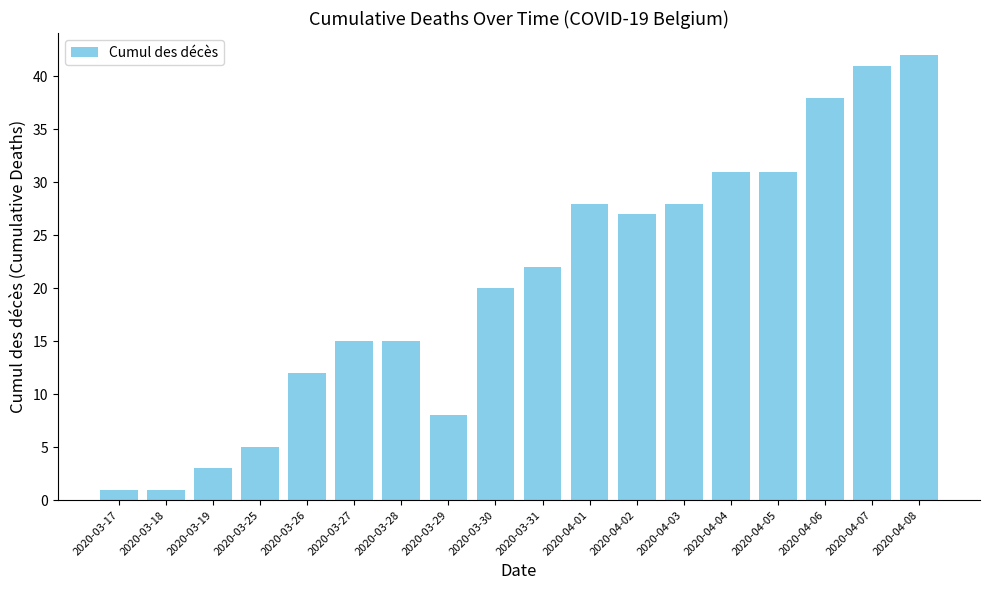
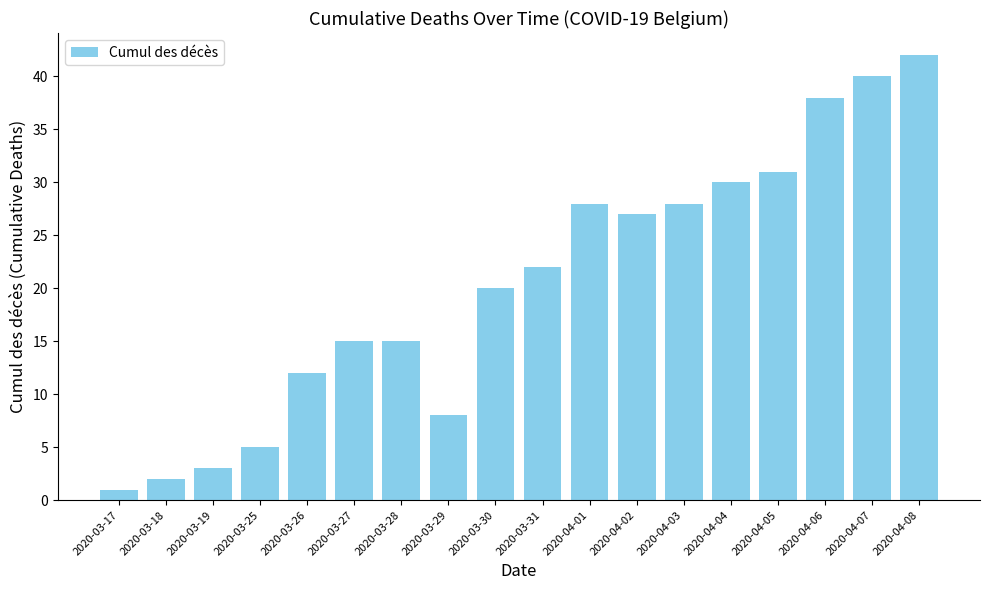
2020-03-18: 1 -> 2
2020-04-04: 31 -> 30
2020-04-07: 41 -> 40
